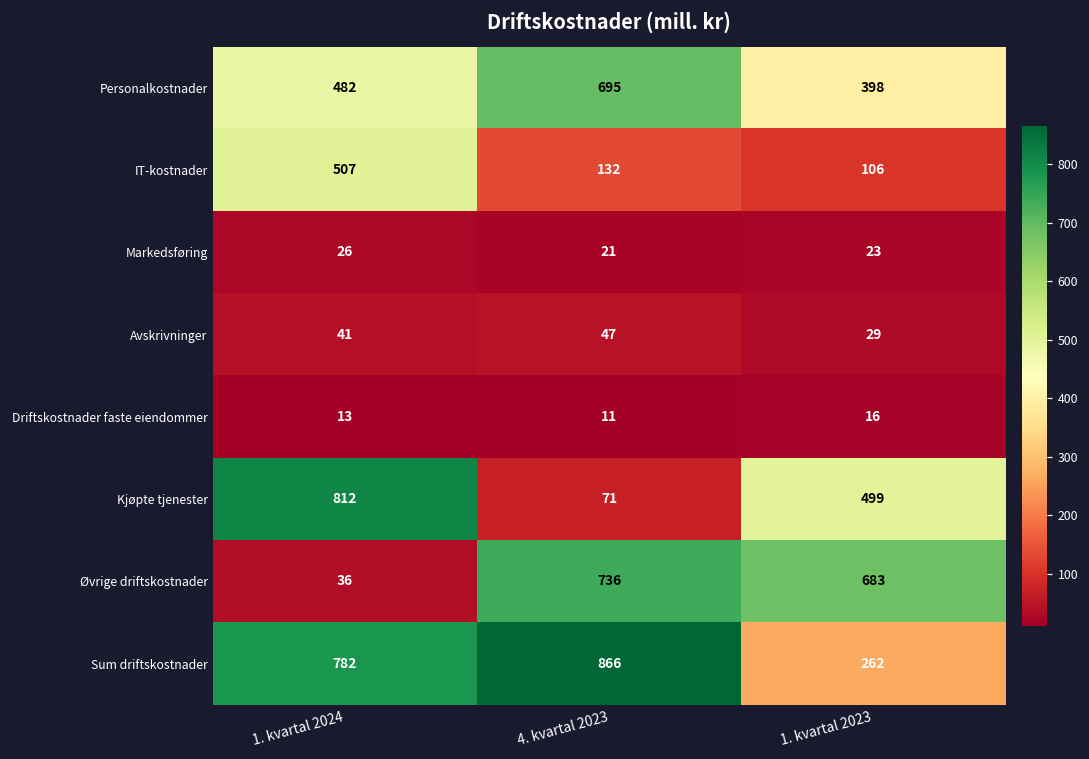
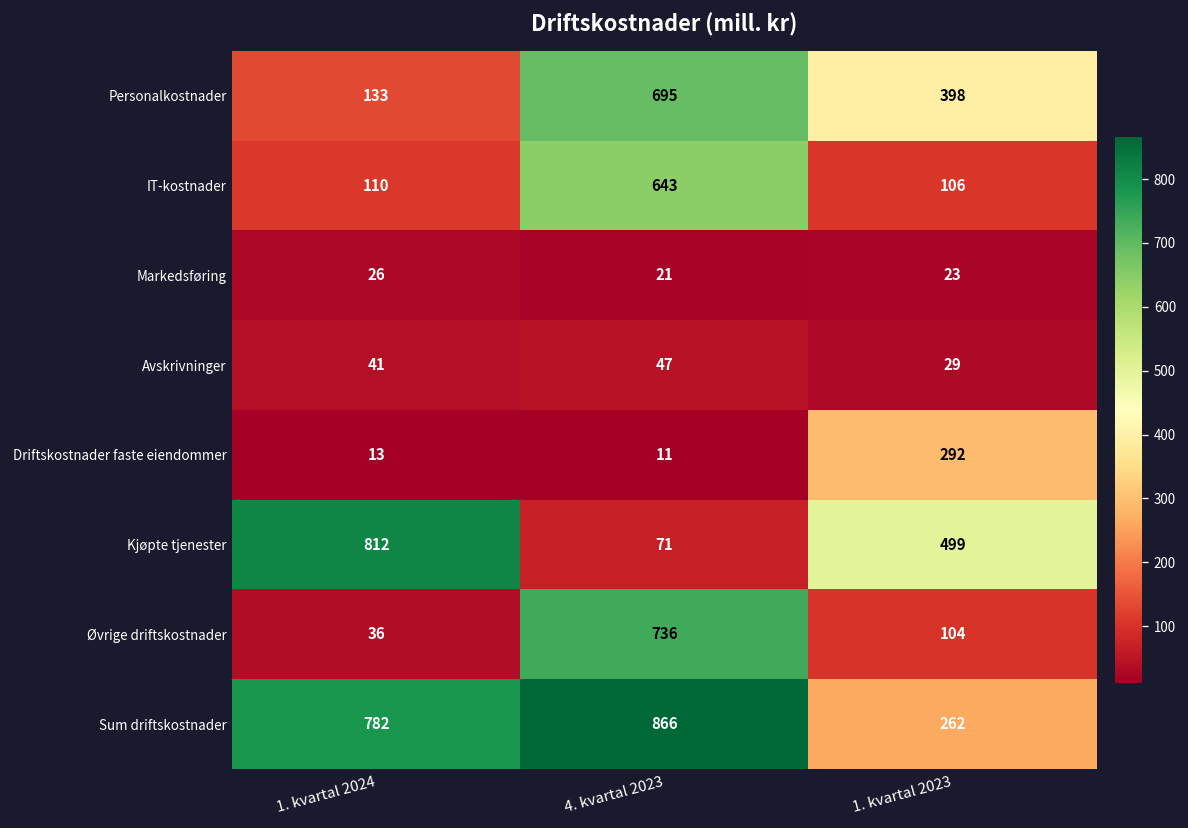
Personalkostnader, 1. kvartal 2024: 482 -> 133
IT-kostnader, 1. kvartal 2024: 507 -> 110
IT-kostnader, 4. kvartal 2023: 132 -> 643
Driftskostnader faste eiendommer, 1. kvartal 2023: 16 -> 292
Øvrige driftskostnader, 1. kvartal 2023: 683 -> 104
